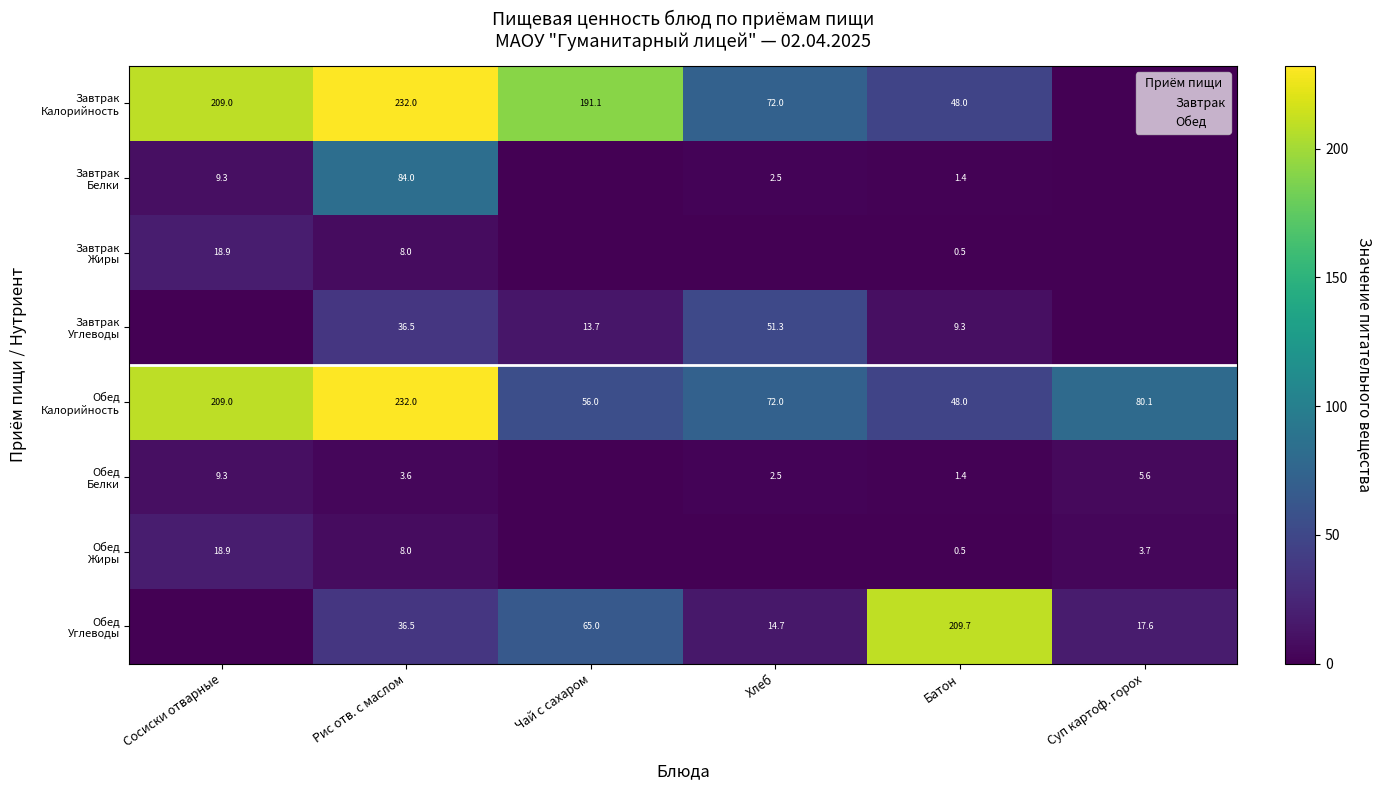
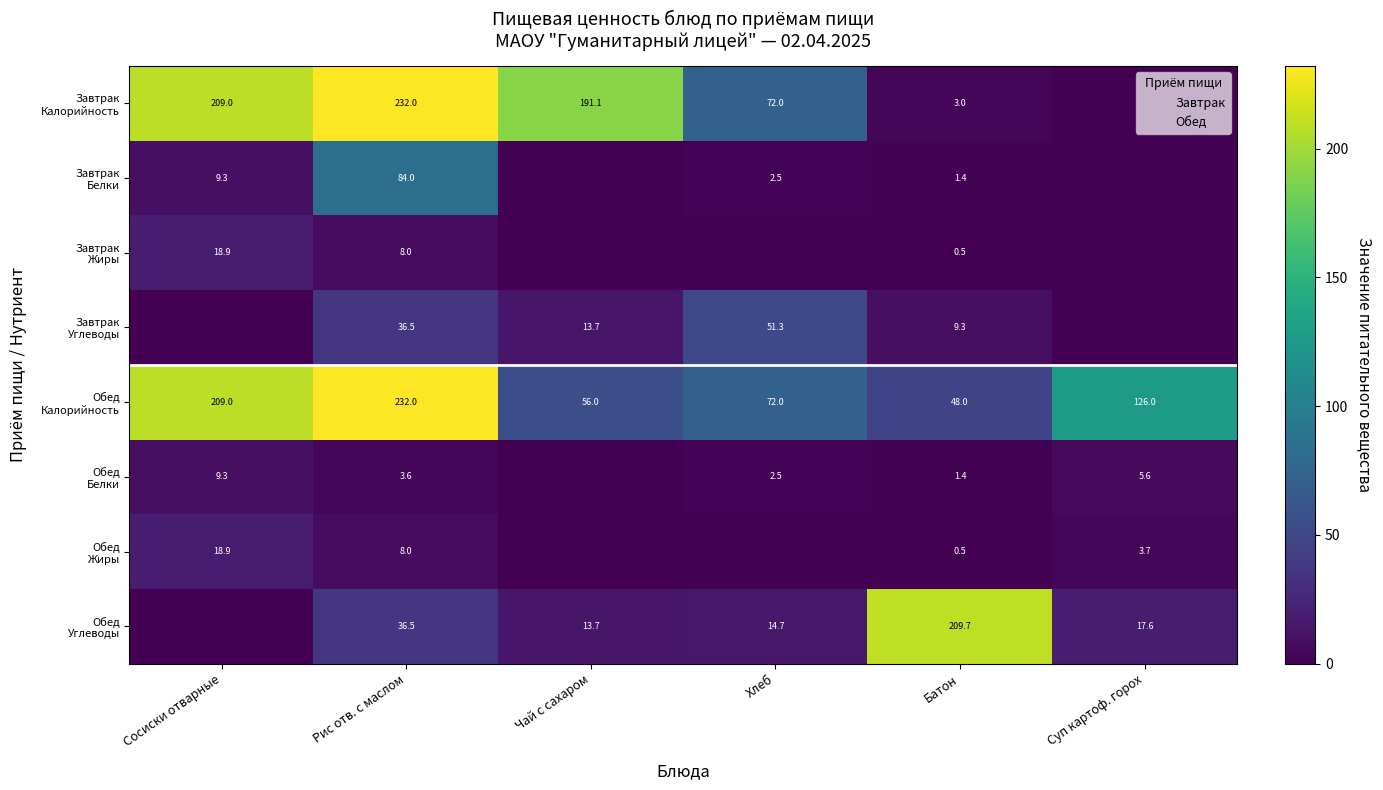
Завтрак Калорийность, Батон: 48.0 -> 3.0
Обед Калорийность, Суп картоф. горох: 80.1 -> 126.0
Обед Углеводы, Чай с сахаром: 65.0 -> 13.7
